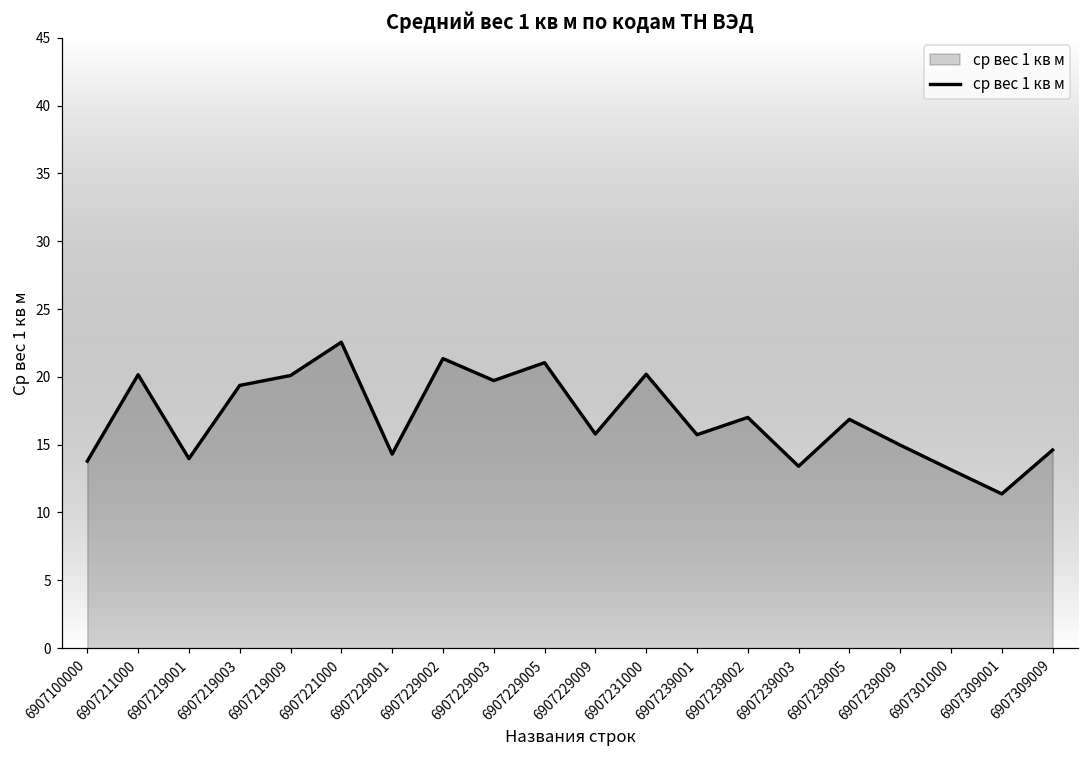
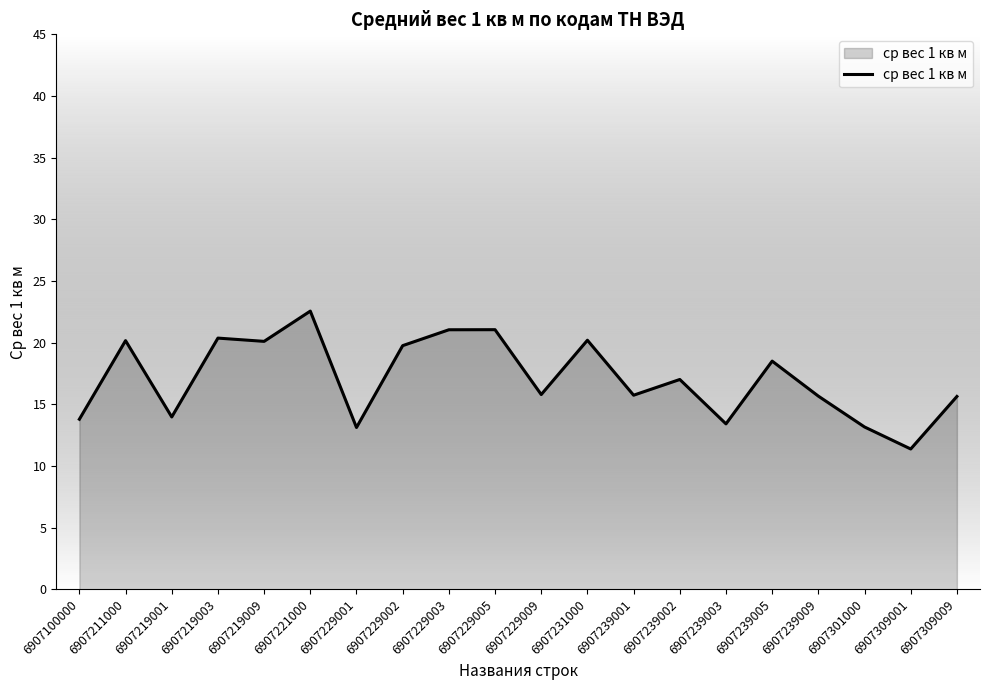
6907219003: 19.4 -> 20.4
6907229001: 14.3 -> 13.1
6907229002: 21.3 -> 19.8
6907229003: 19.7 -> 21.0
6907239005: 16.9 -> 18.5
6907239009: 15.0 -> 15.7
6907309009: 14.6 -> 15.6
